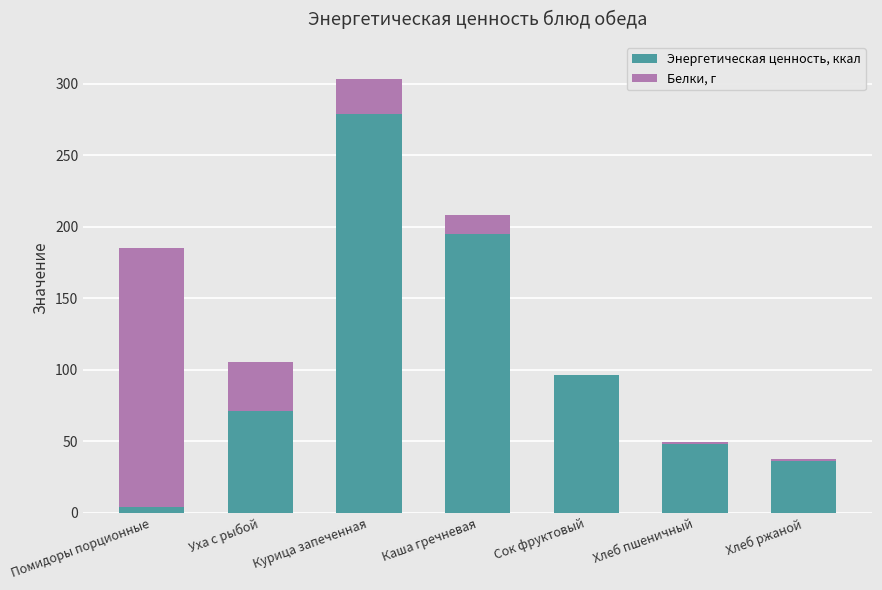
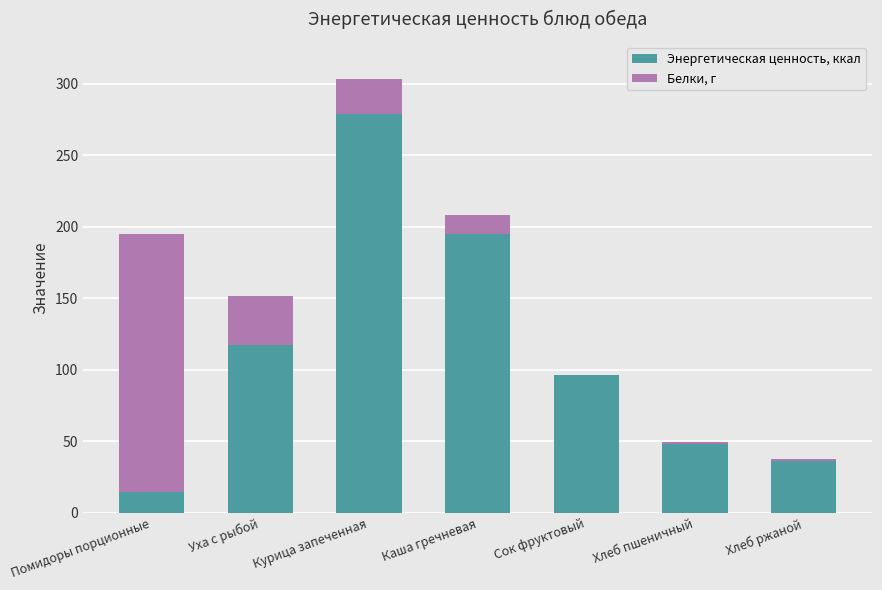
Энергетическая ценность, ккал, Помидоры порционные: 4 -> 14
Энергетическая ценность, ккал, Уха с рыбой: 72 -> 118
